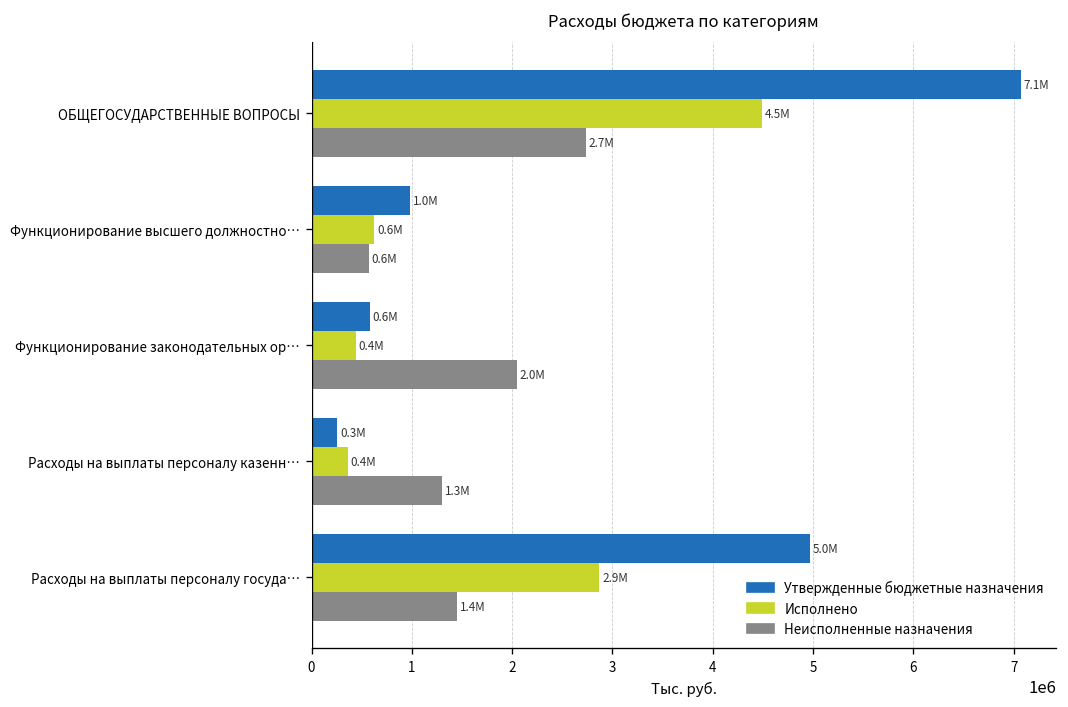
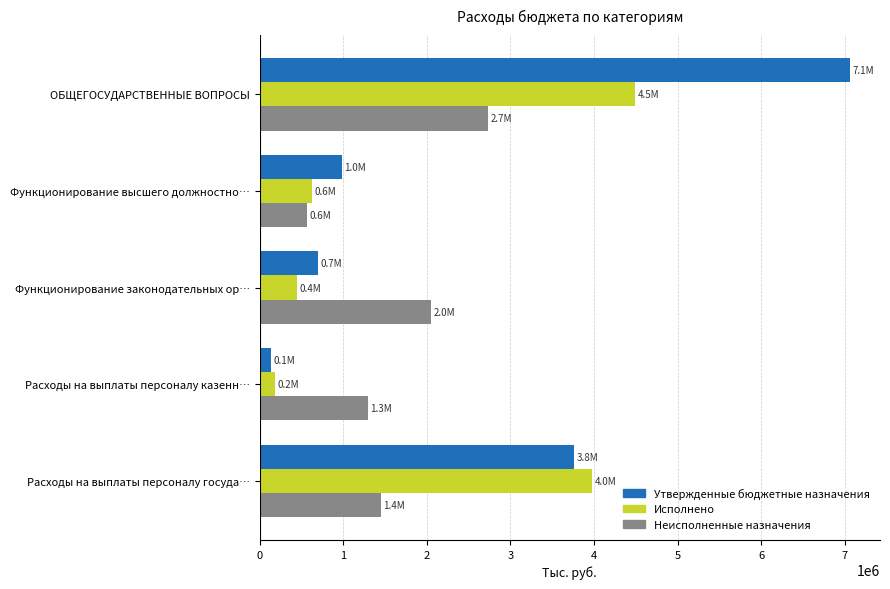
Утвержденные бюджетные назначения, Функционирование законодательных ор…: 0.6M -> 0.7M
Утвержденные бюджетные назначения, Расходы на выплаты персоналу казенн…: 0.3M -> 0.1M
Исполнено, Расходы на выплаты персоналу казенн…: 0.4M -> 0.2M
Утвержденные бюджетные назначения, Расходы на выплаты персоналу госуда…: 5.0M -> 3.8M
Исполнено, Расходы на выплаты персоналу госуда…: 2.9M -> 4.0M
